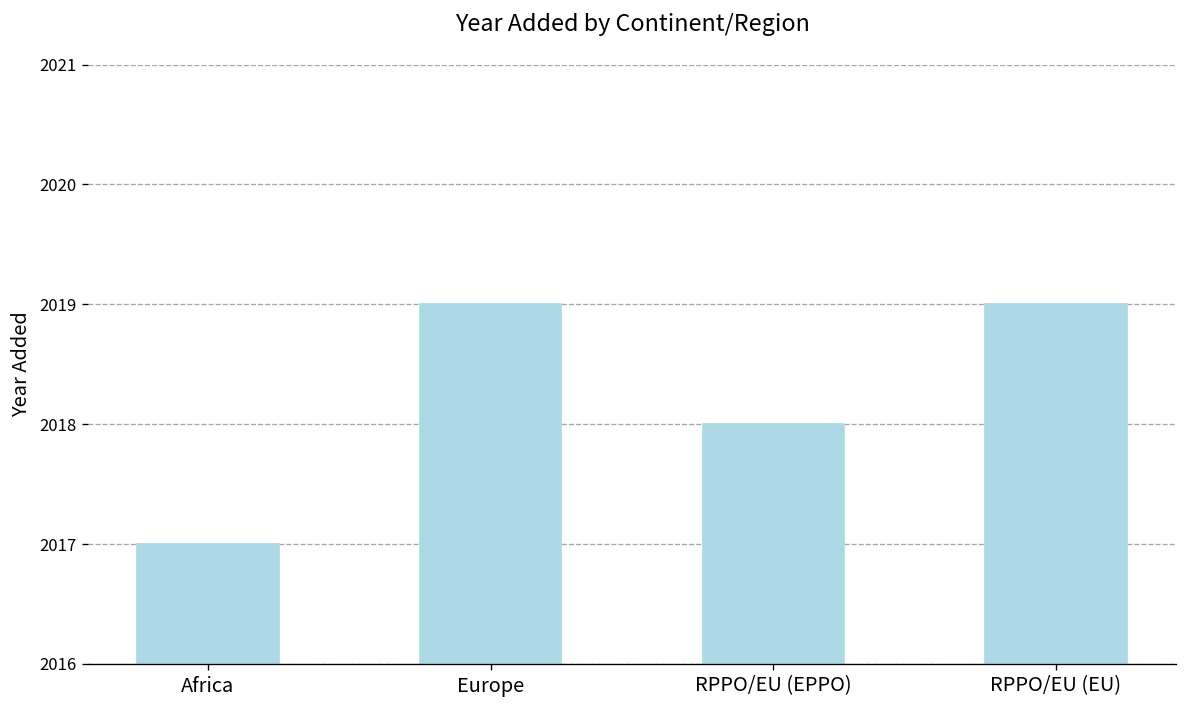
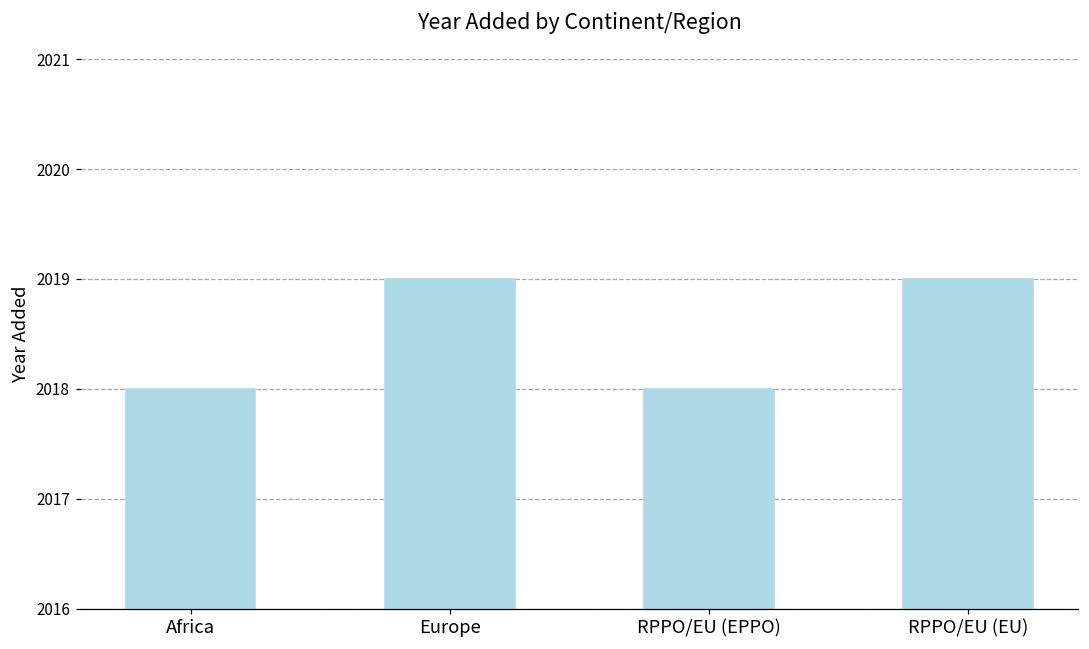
Africa: 2017 -> 2018
